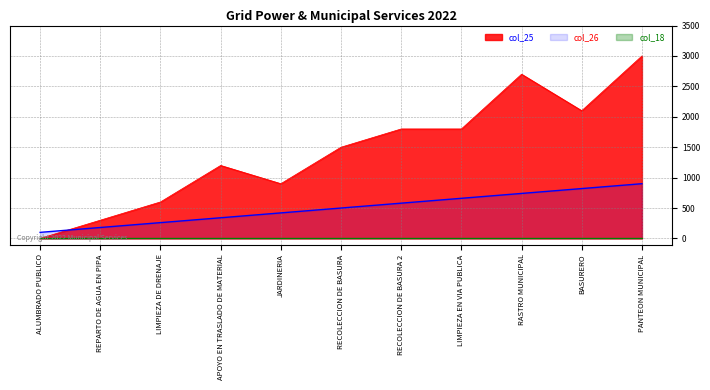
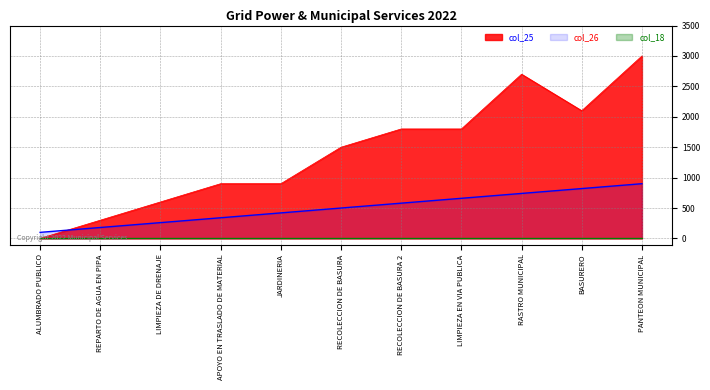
col_25, APOYO EN TRASLADO DE MATERIAL: 1200 -> 900
